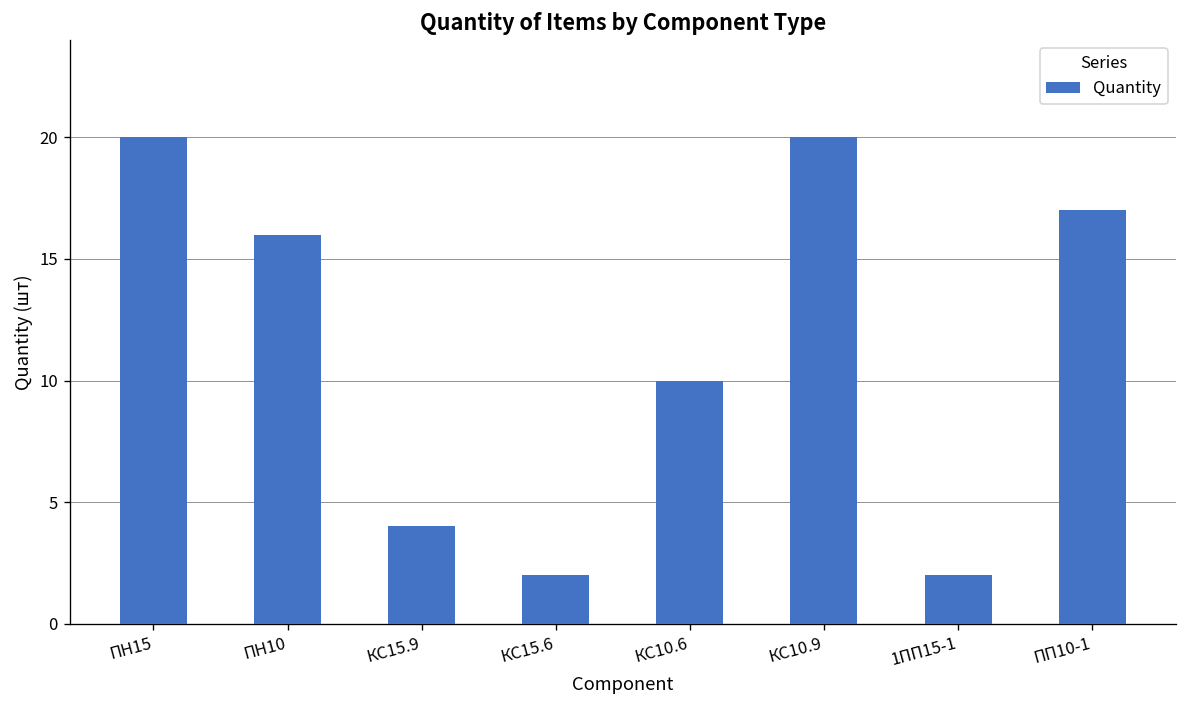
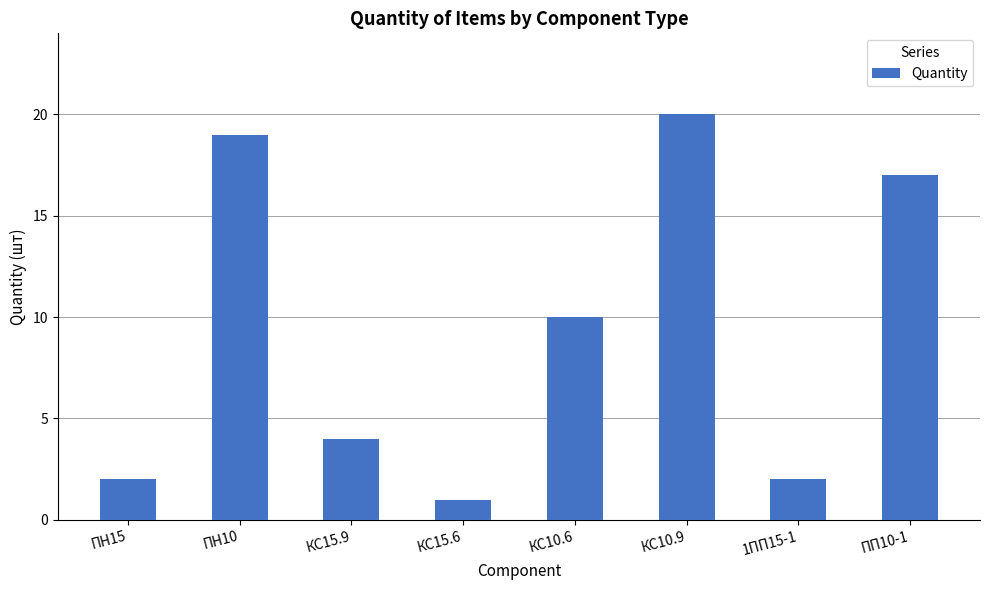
ПН15: 20 -> 2
ПН10: 16 -> 19
КС15.6: 2 -> 1
